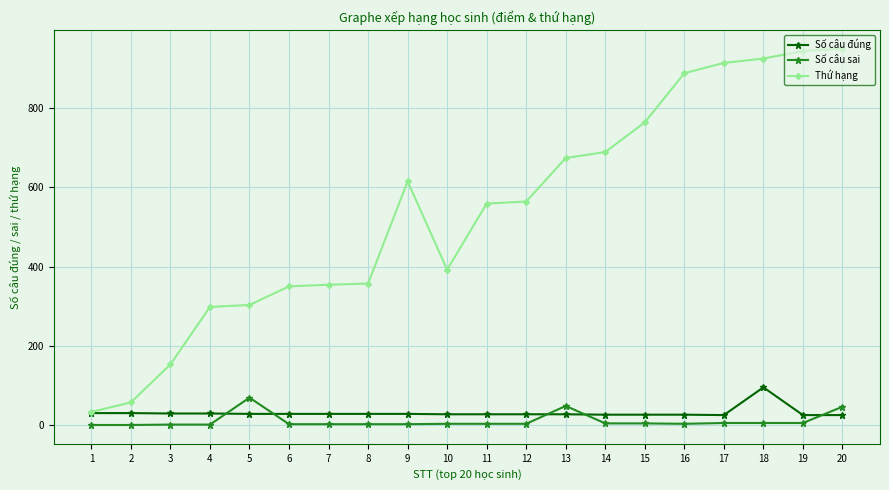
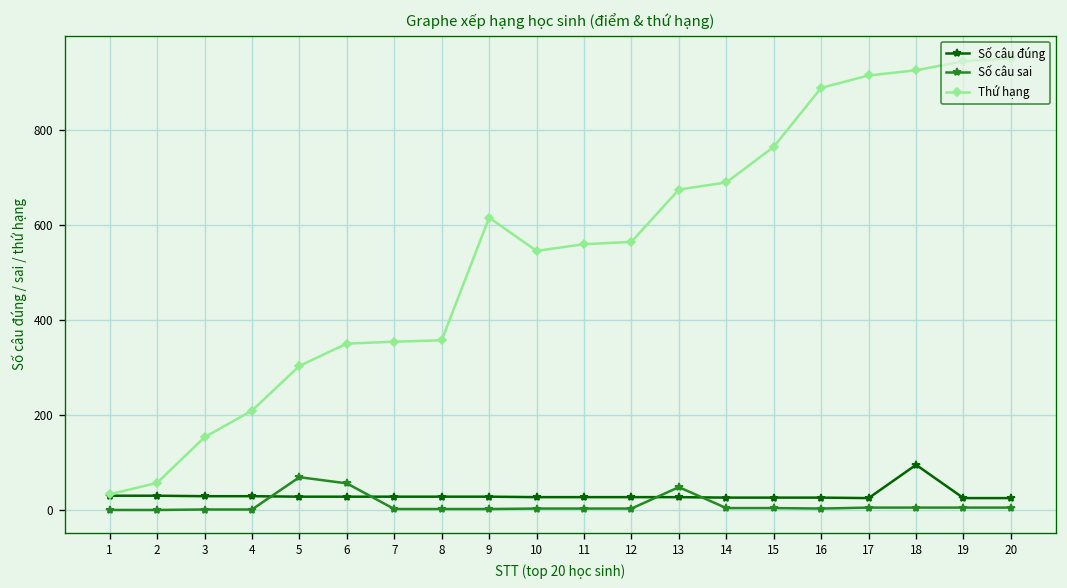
Thứ hạng, 4: 300 -> 210
Số câu sai, 6: 0 -> 60
Thứ hạng, 10: 390 -> 550
Số câu sai, 20: 50 -> 10
